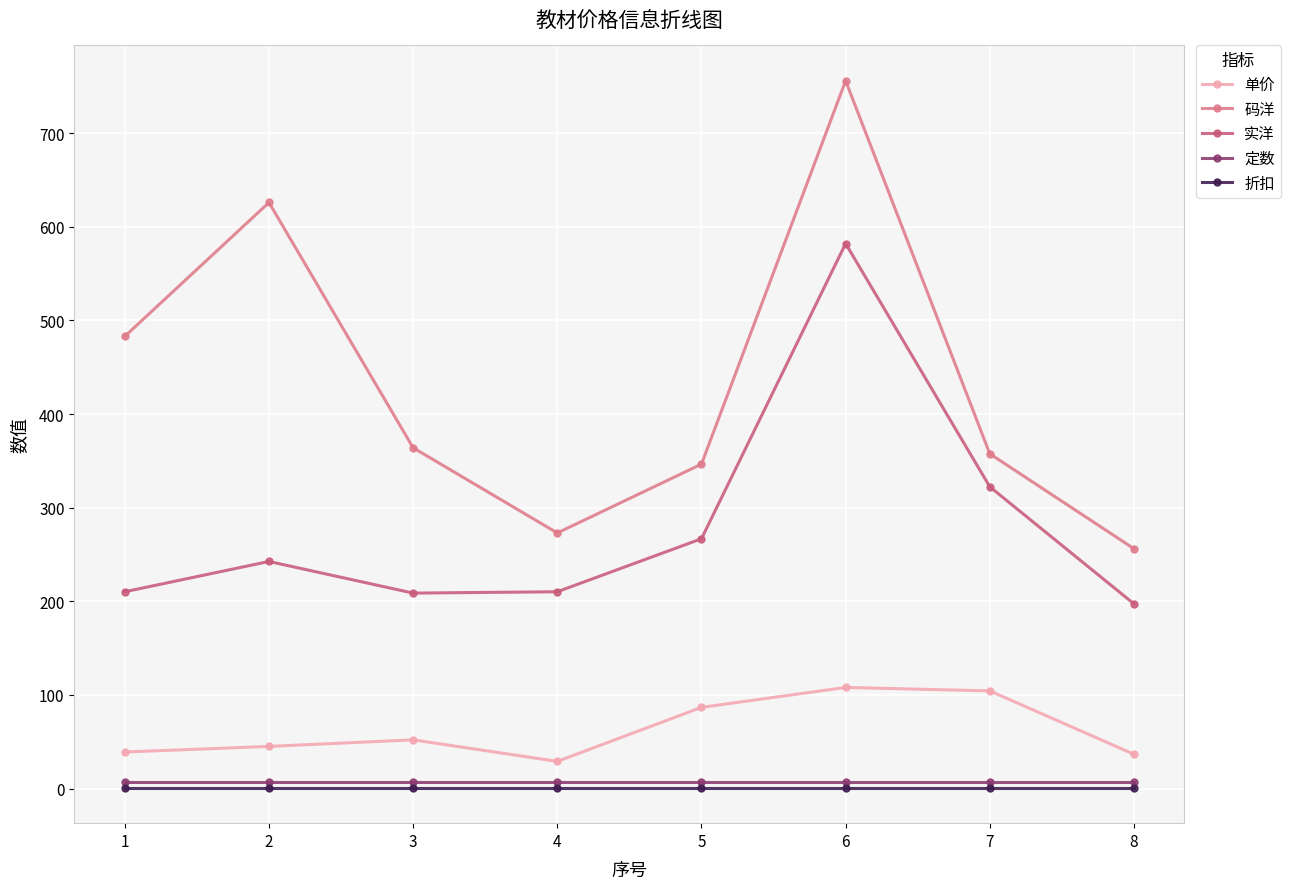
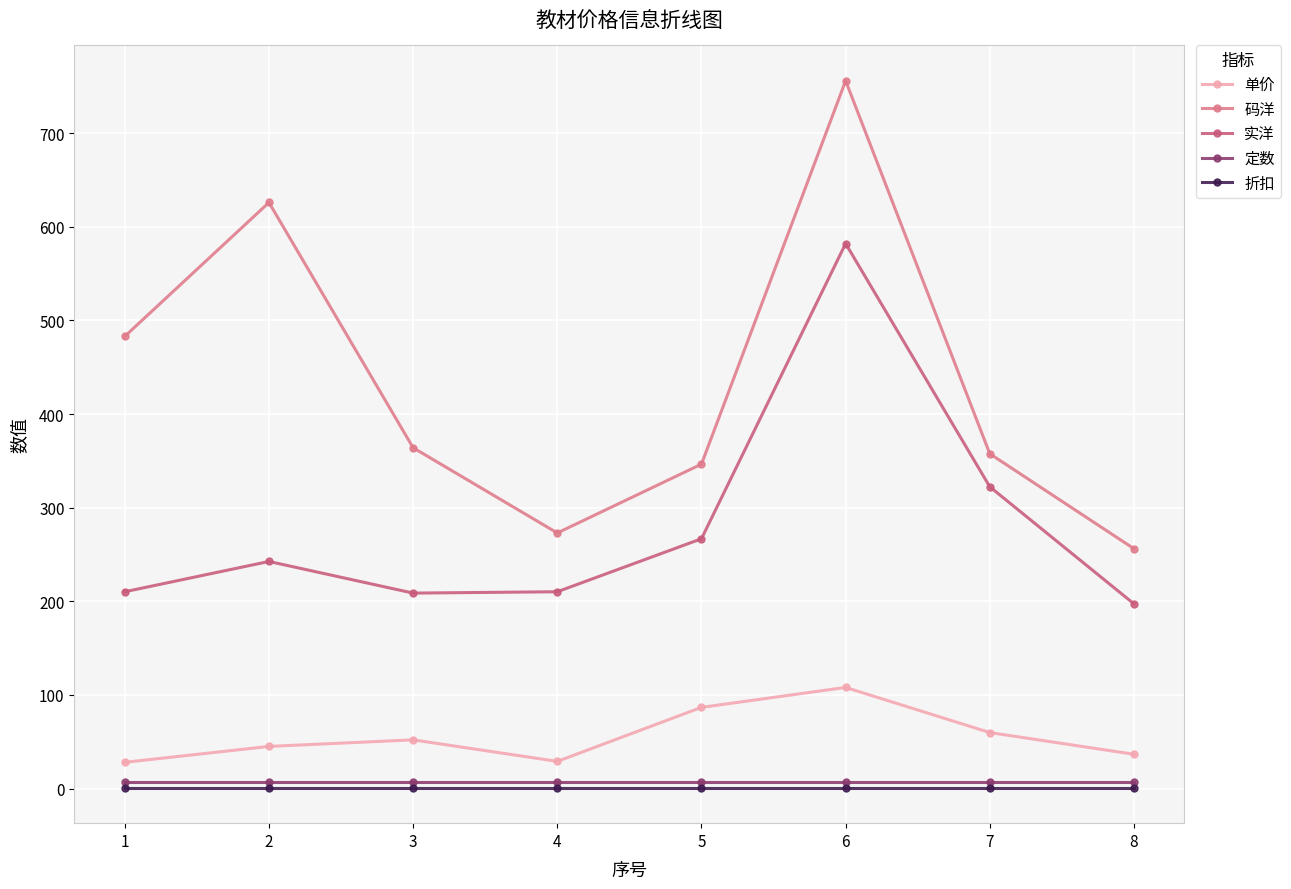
单价, 1: 40 -> 30
单价, 7: 100 -> 60
